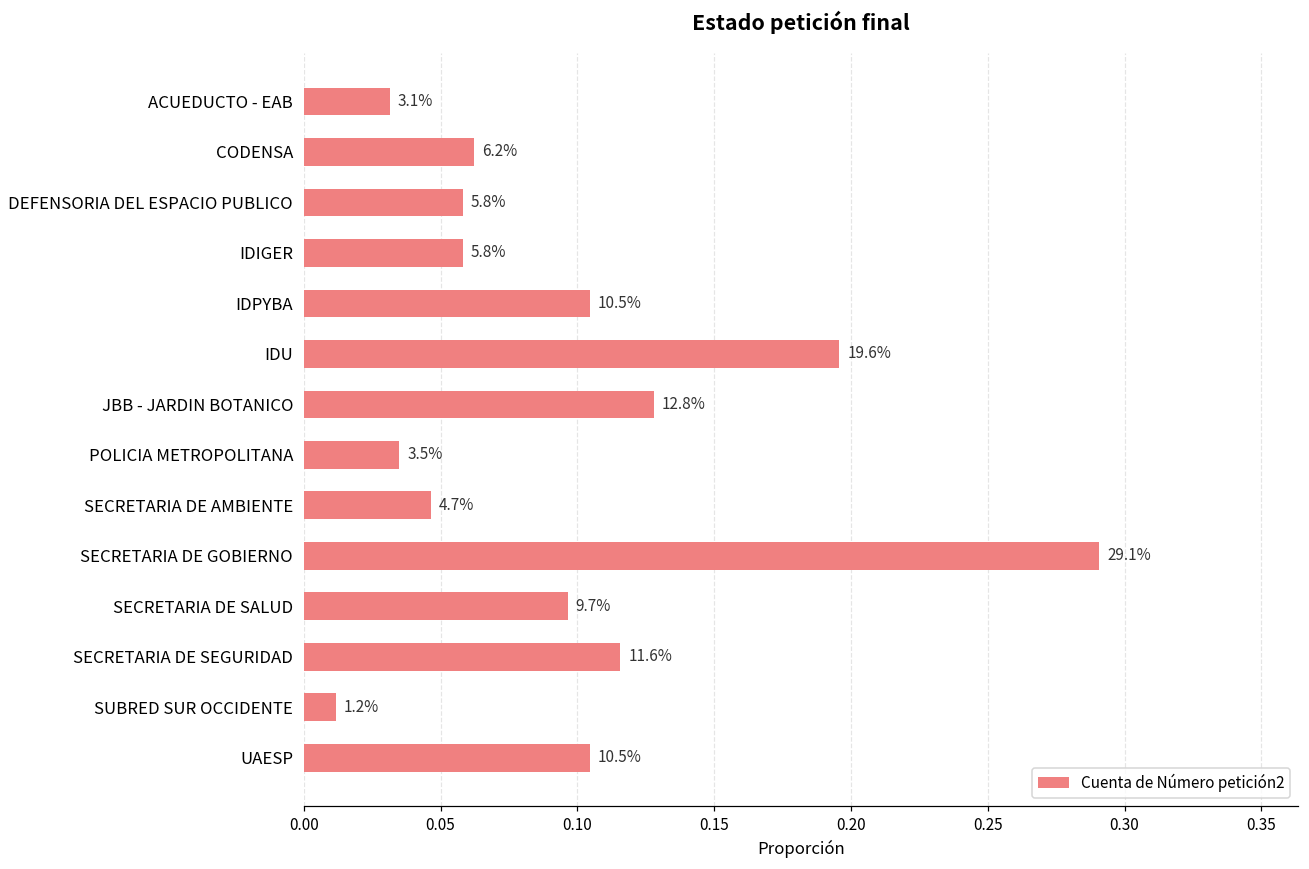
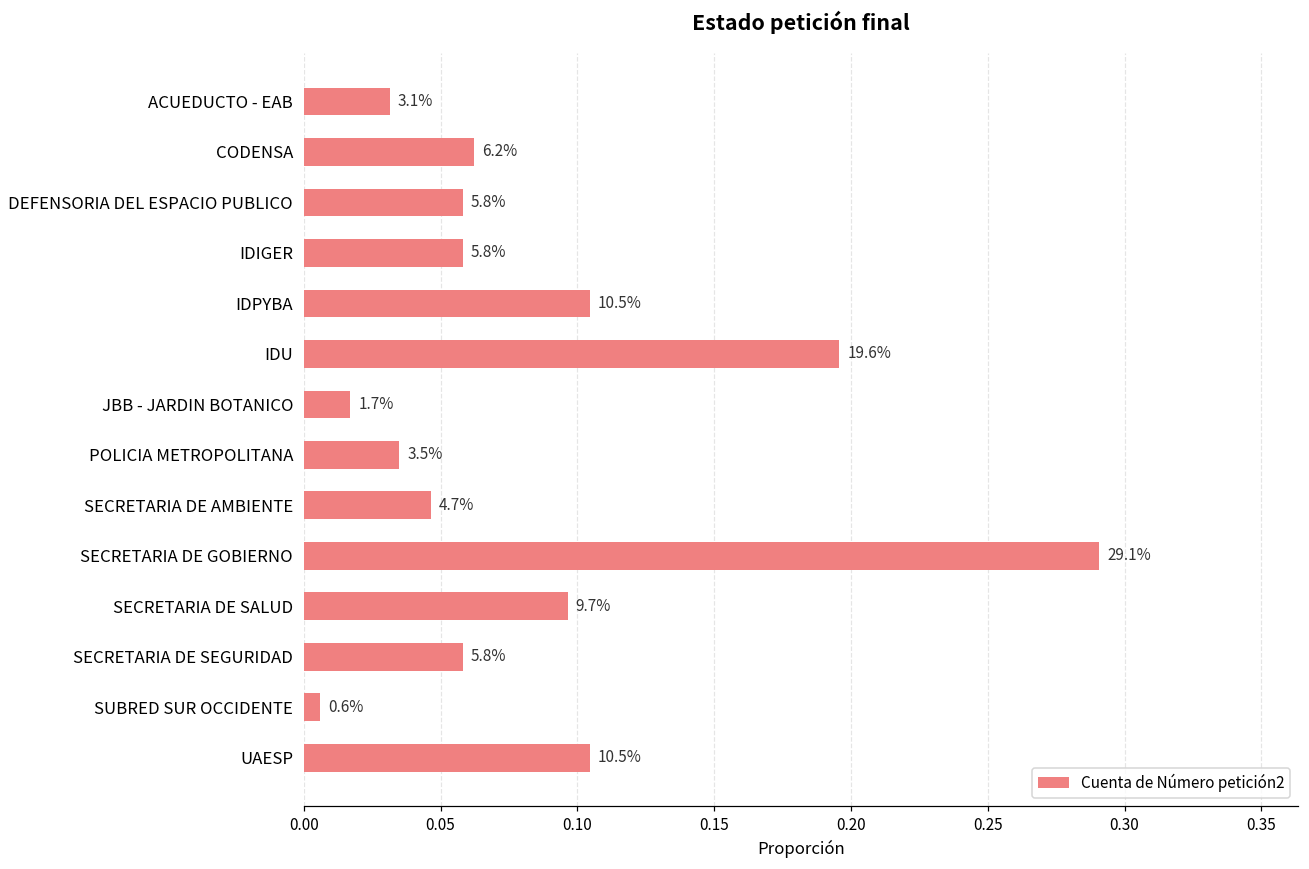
JBB - JARDIN BOTANICO: 12.8% -> 1.7%
SECRETARIA DE SEGURIDAD: 11.6% -> 5.8%
SUBRED SUR OCCIDENTE: 1.2% -> 0.6%
